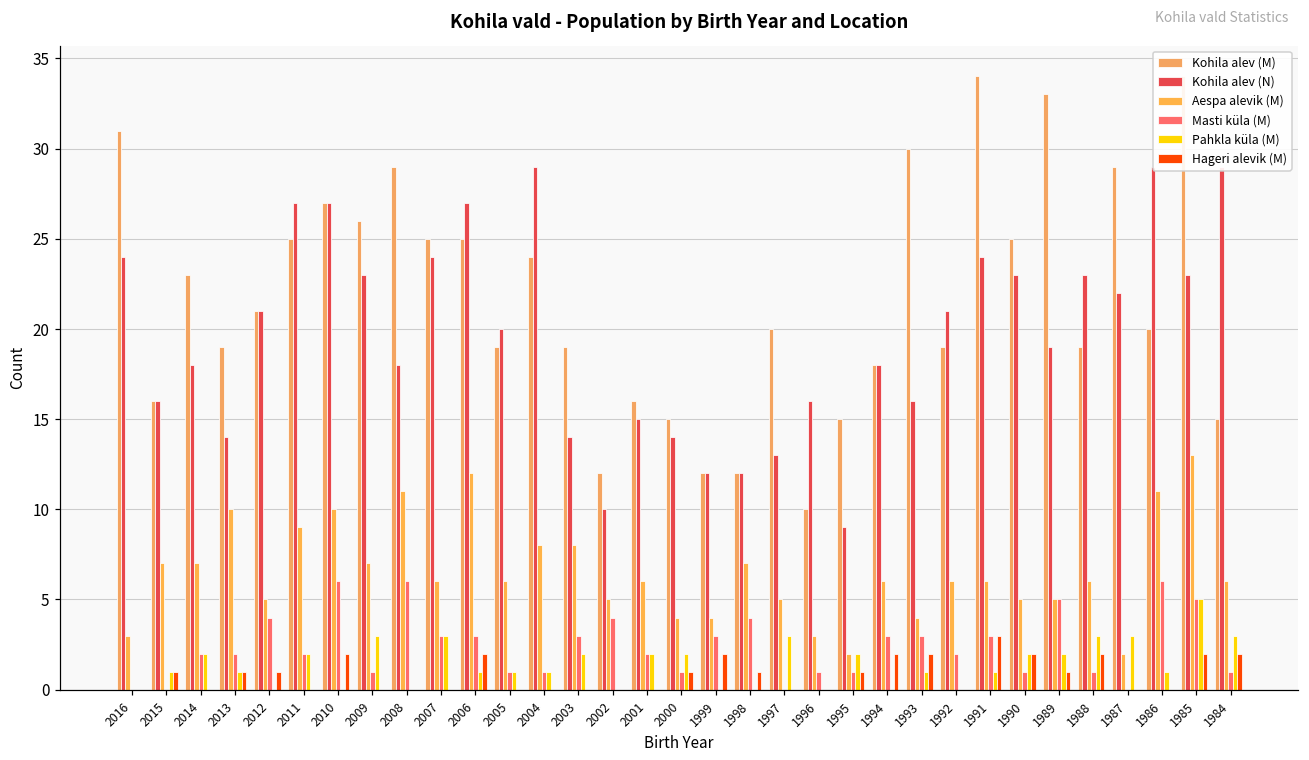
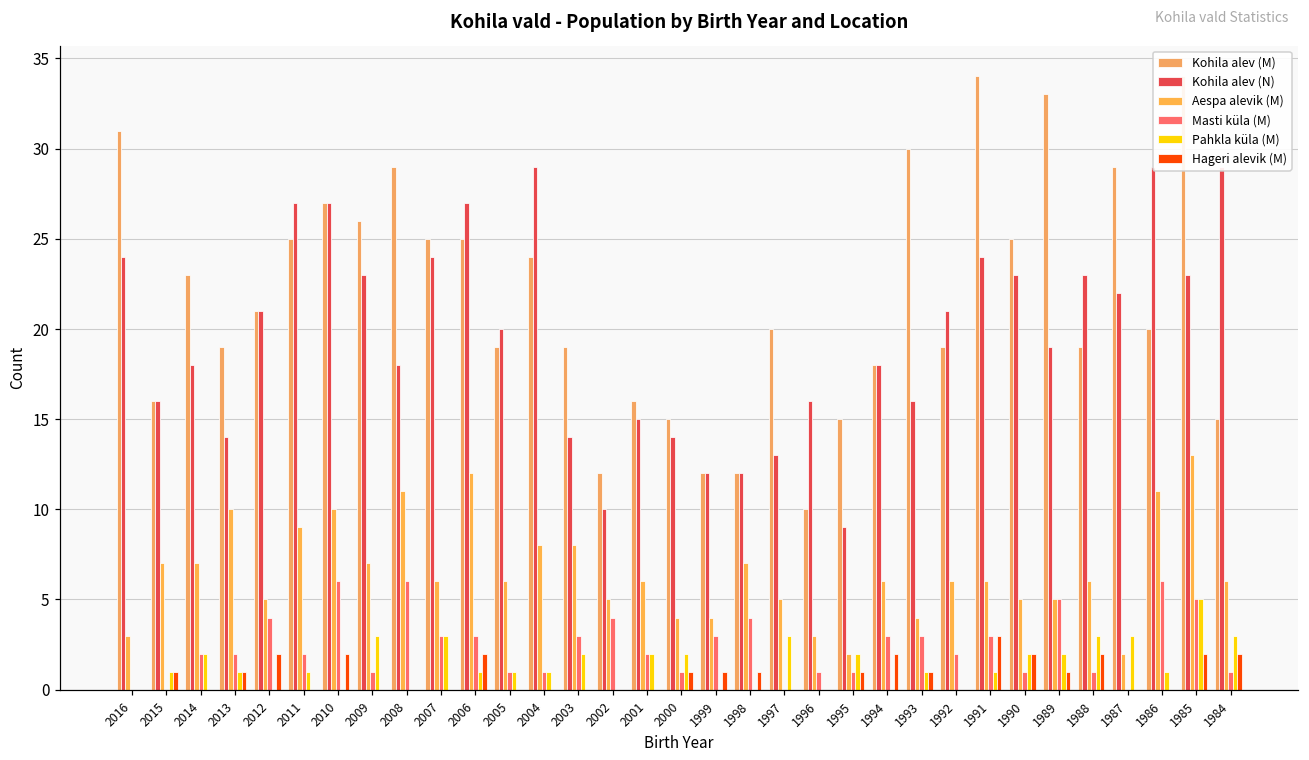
Hageri alevik (M), 2012: 1 -> 2
Pahkla küla (M), 2011: 2 -> 1
Hageri alevik (M), 1999: 2 -> 1
Hageri alevik (M), 1993: 2 -> 1
